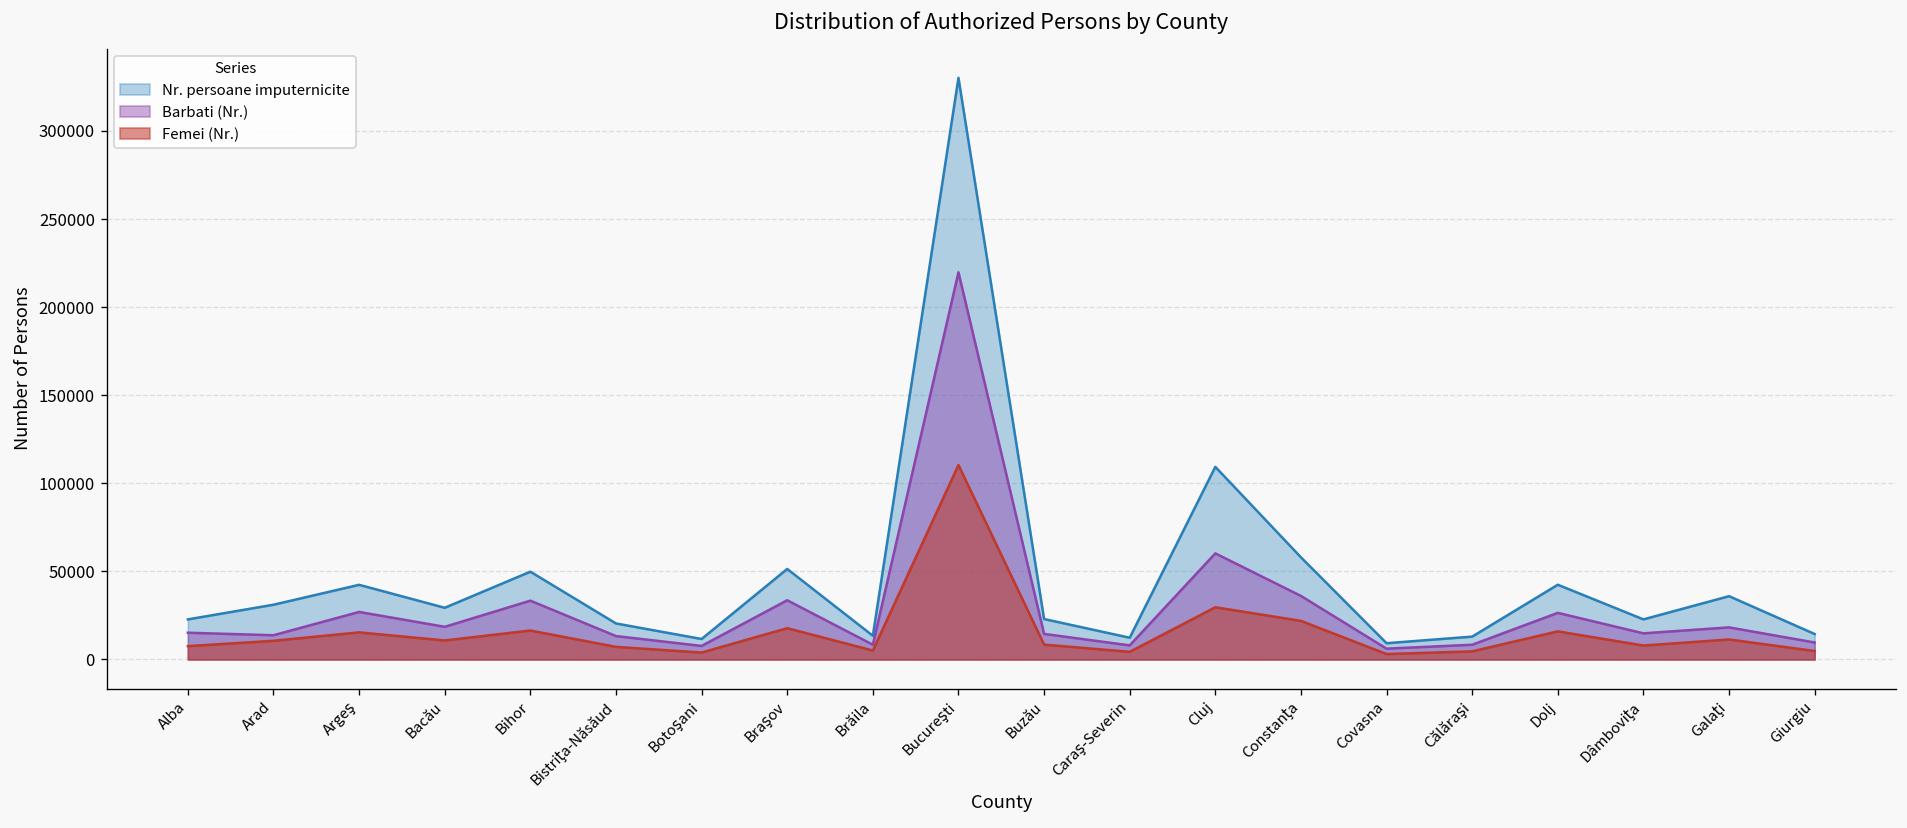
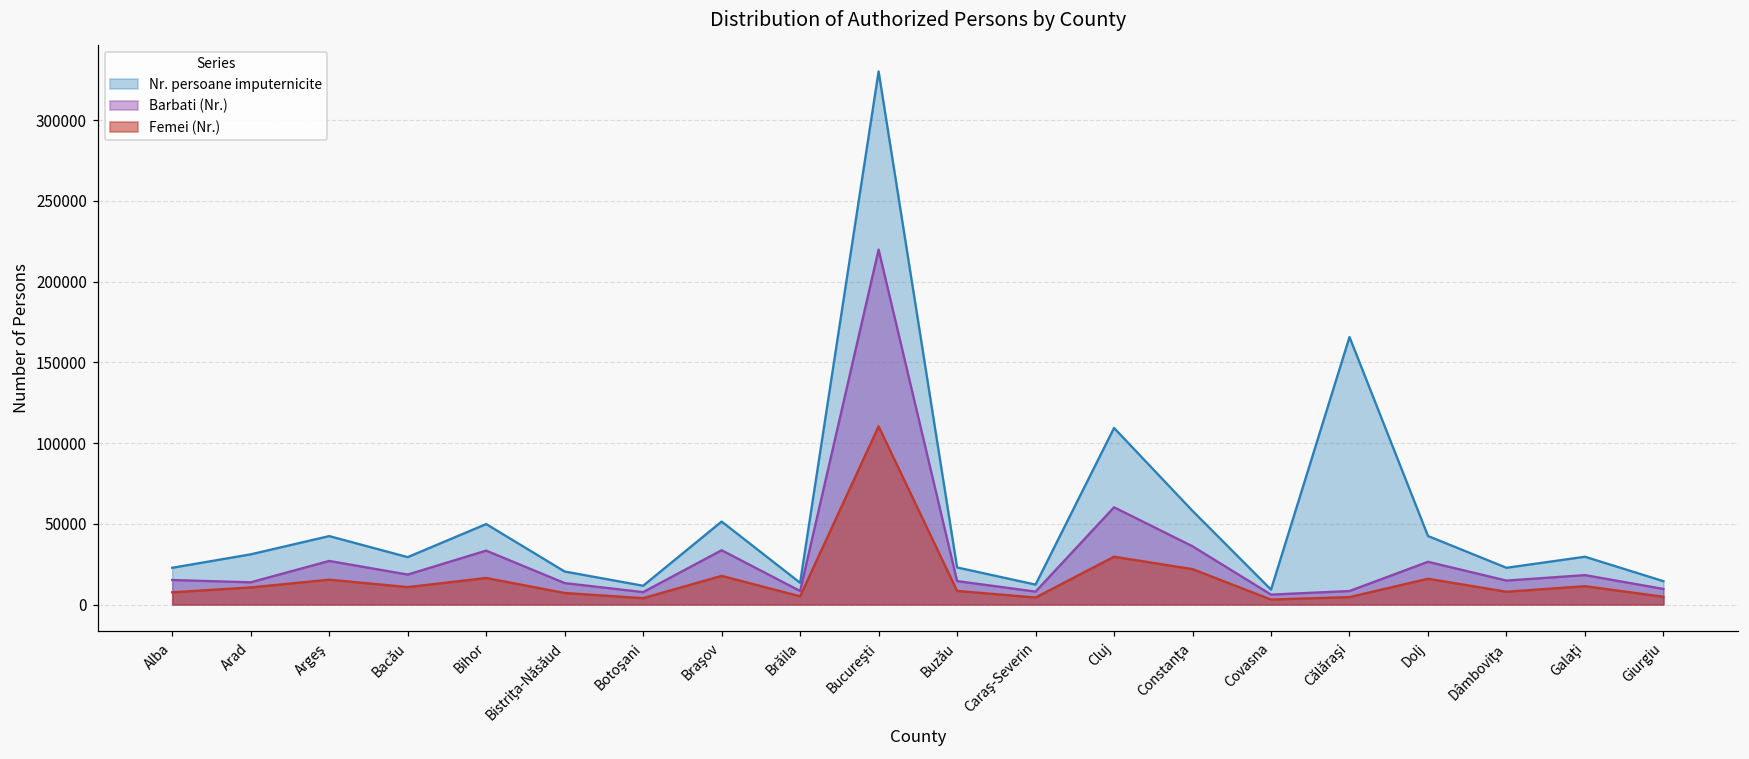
Nr. persoane imputernicite, Călăraşi: 13000 -> 166000
Nr. persoane imputernicite, Galaţi: 36000 -> 30000
